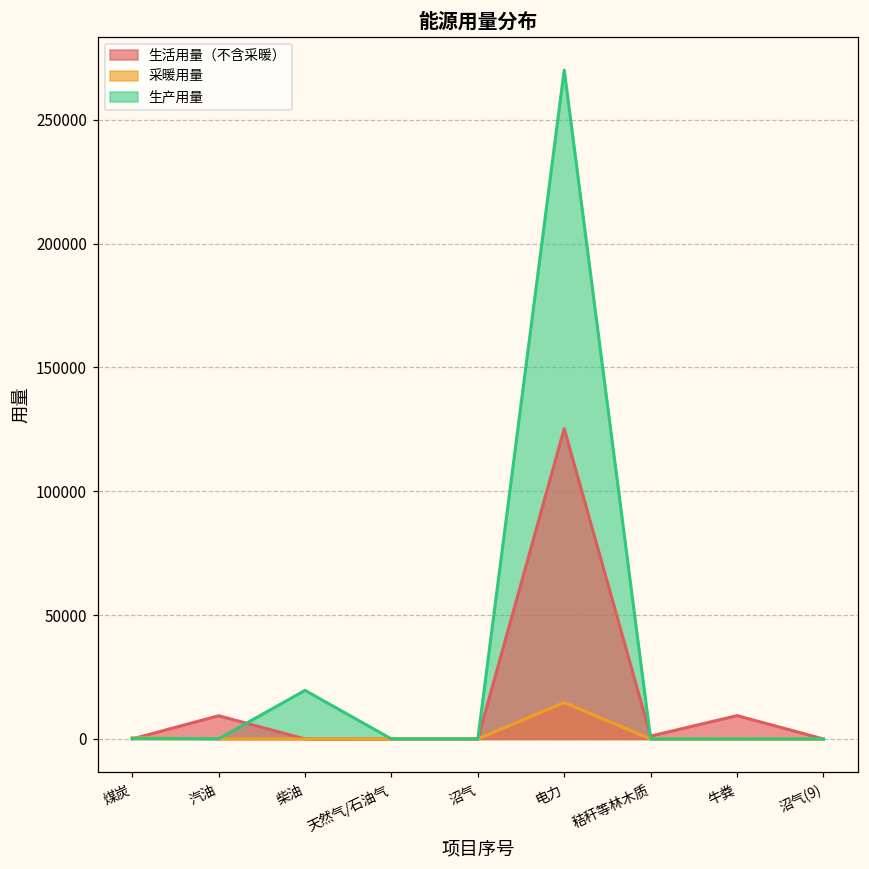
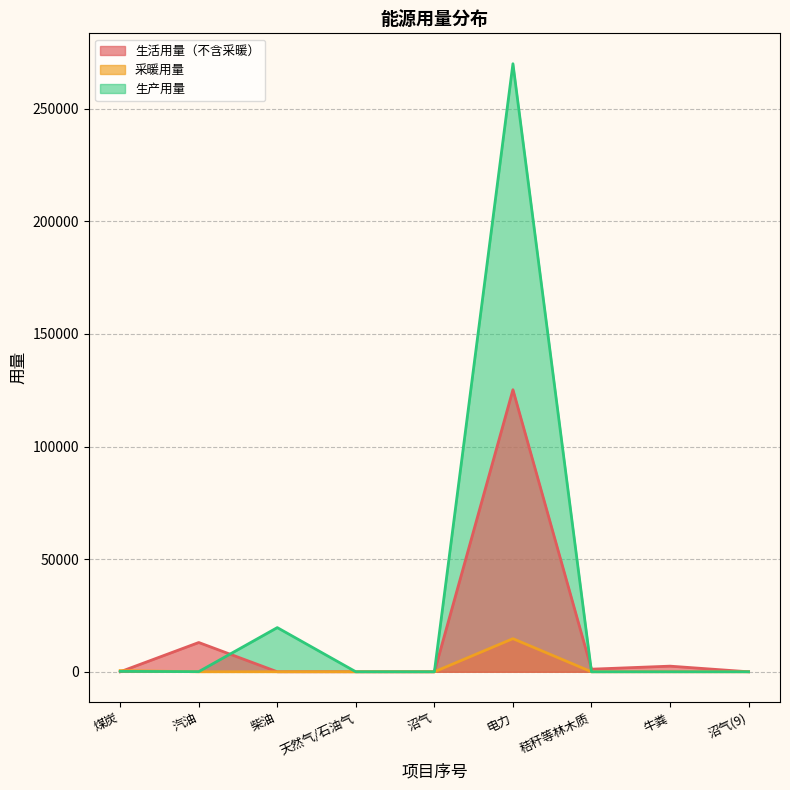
生活用量（不含采暖）, 汽油: 9000 -> 13000
生活用量（不含采暖）, 牛粪: 9000 -> 3000
